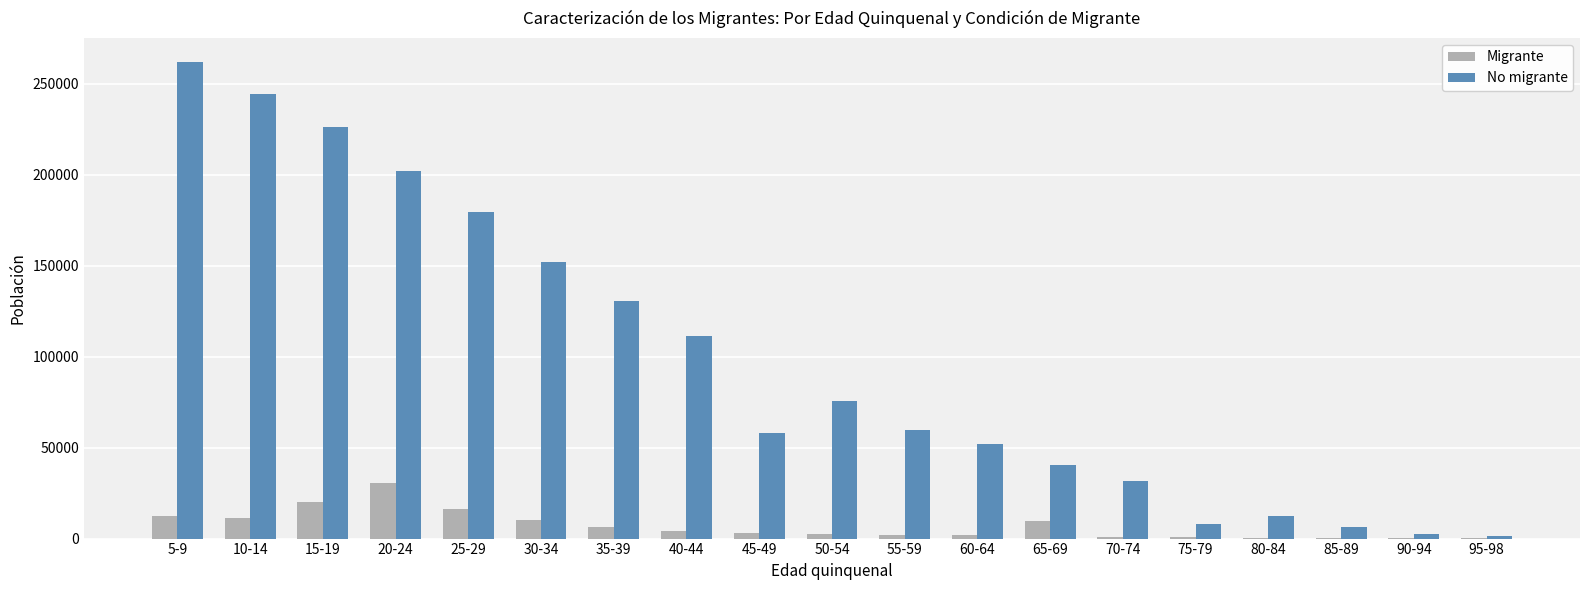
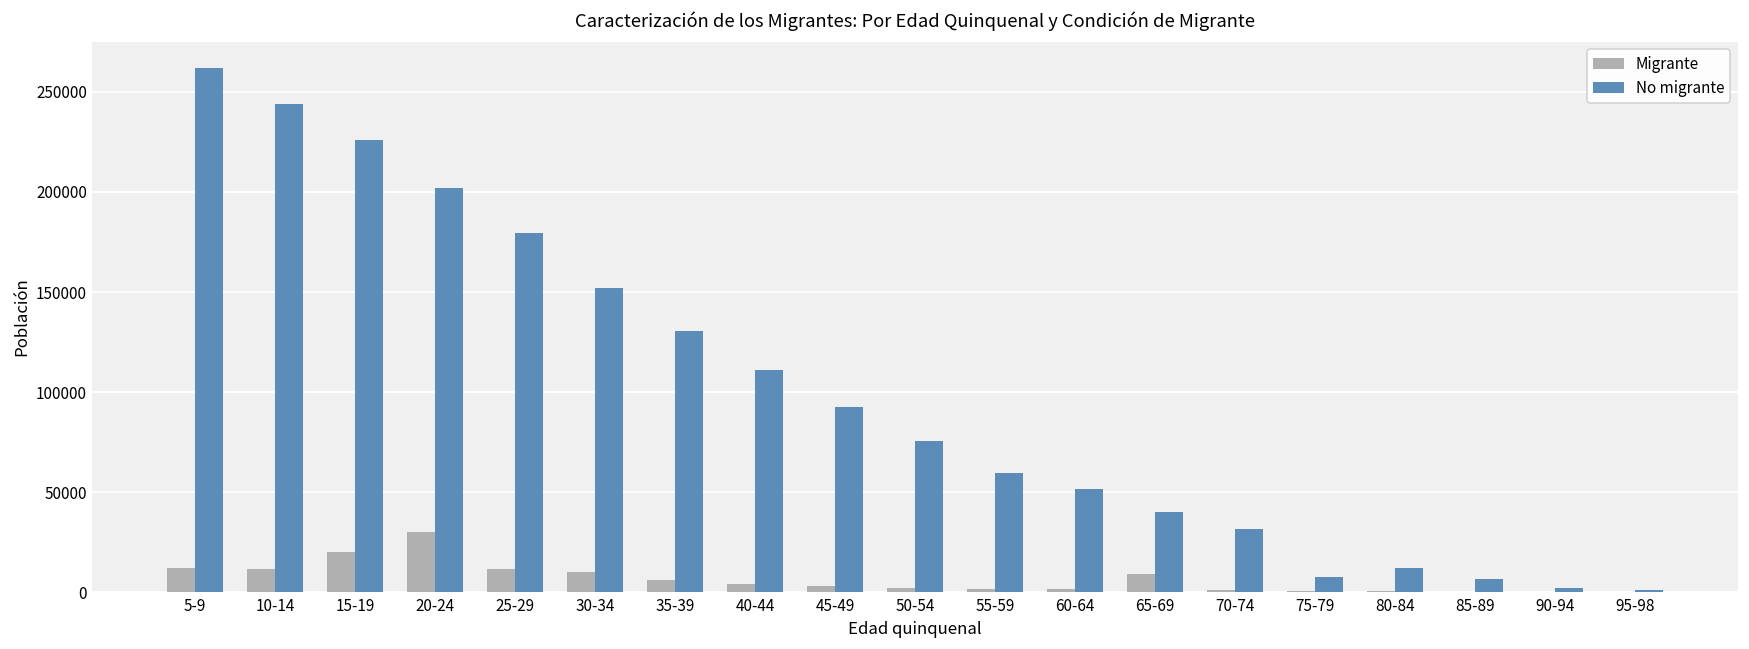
Migrante, 25-29: 16000 -> 11000
No migrante, 45-49: 58000 -> 93000
